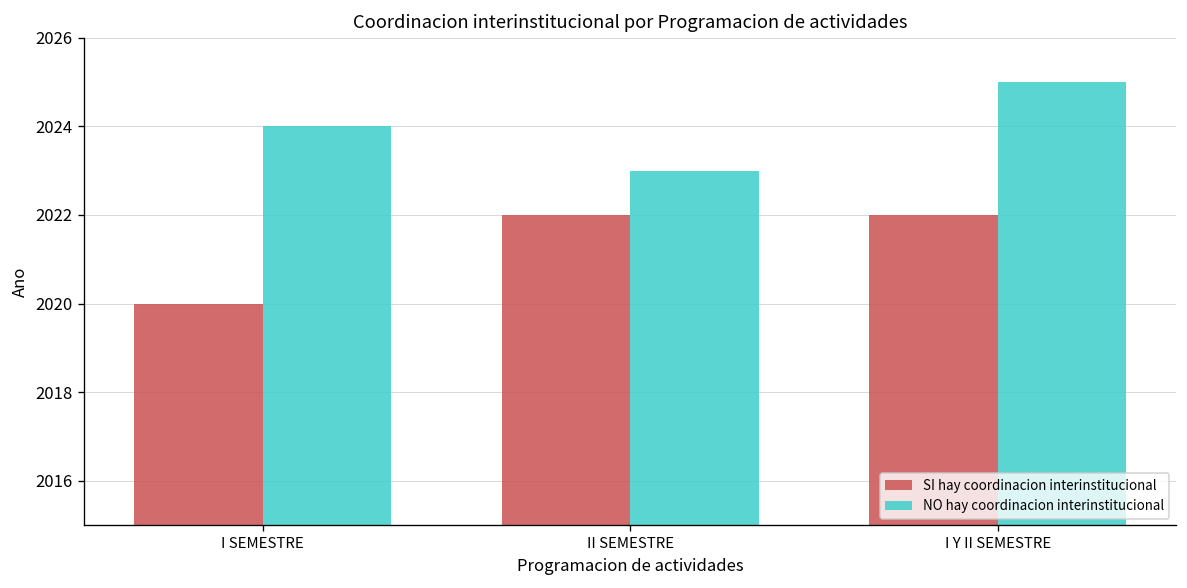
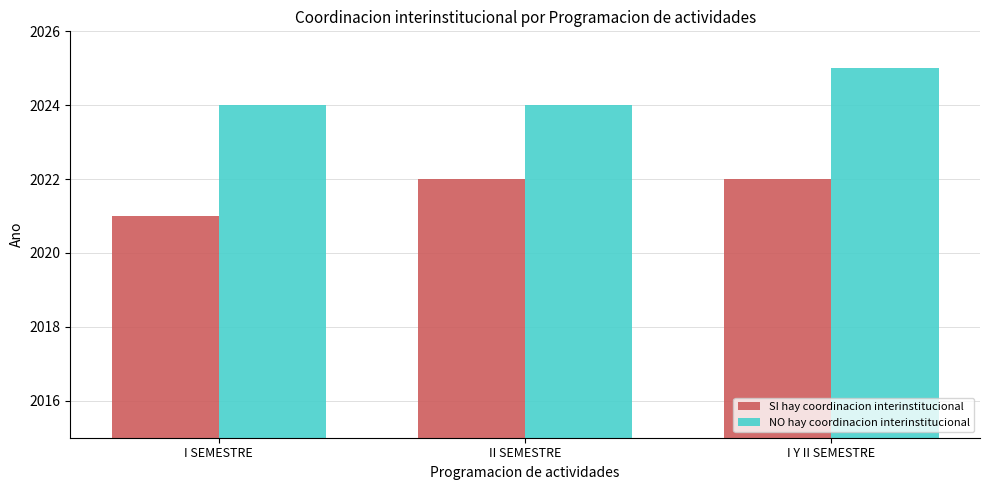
SI hay coordinacion interinstitucional, I SEMESTRE: 2020 -> 2021
NO hay coordinacion interinstitucional, II SEMESTRE: 2023 -> 2024
